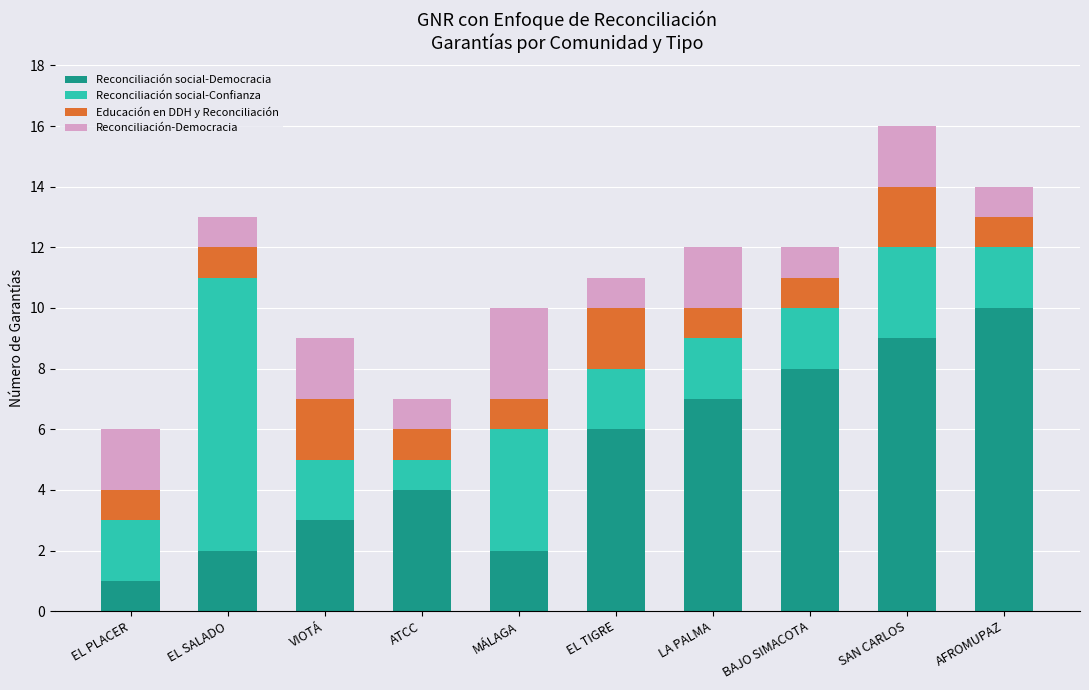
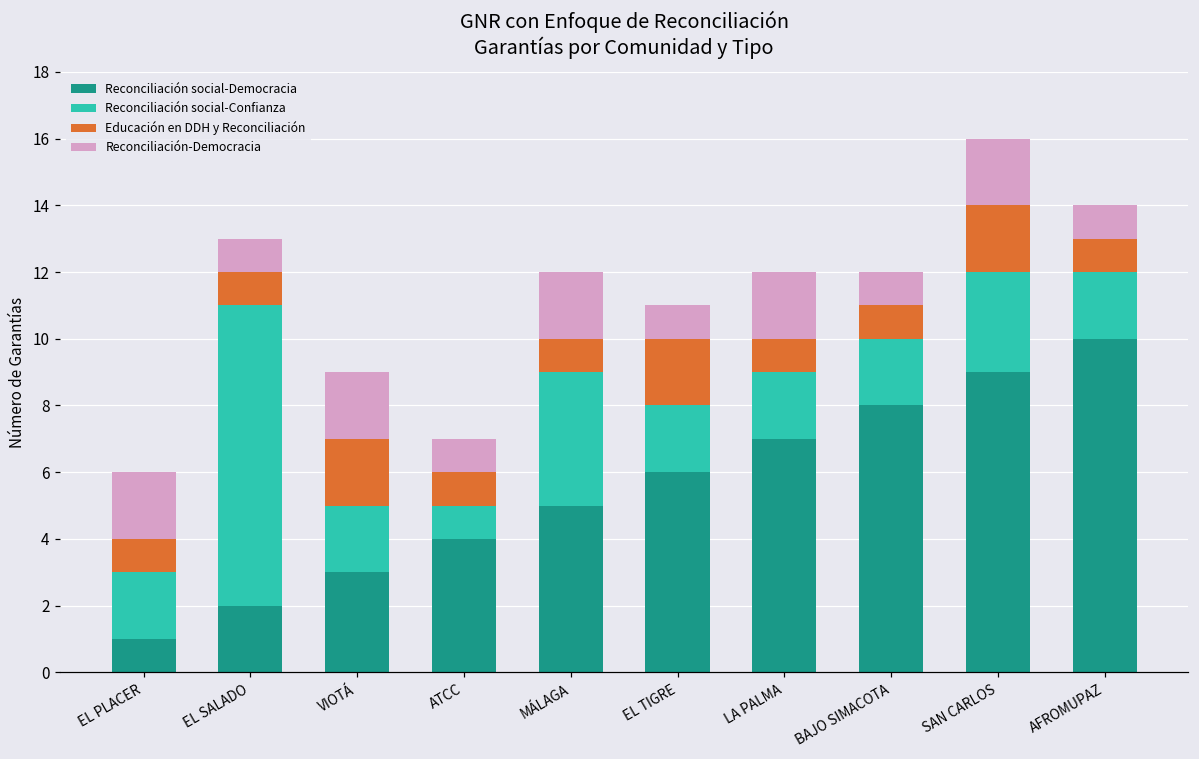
Reconciliación social-Democracia, MÁLAGA: 2 -> 5
Reconciliación-Democracia, MÁLAGA: 3 -> 2
